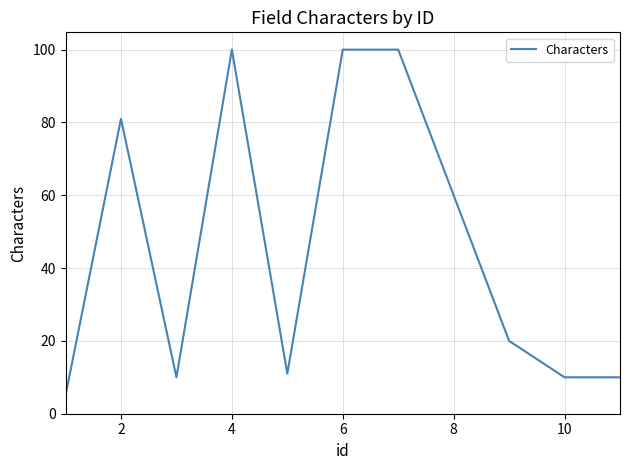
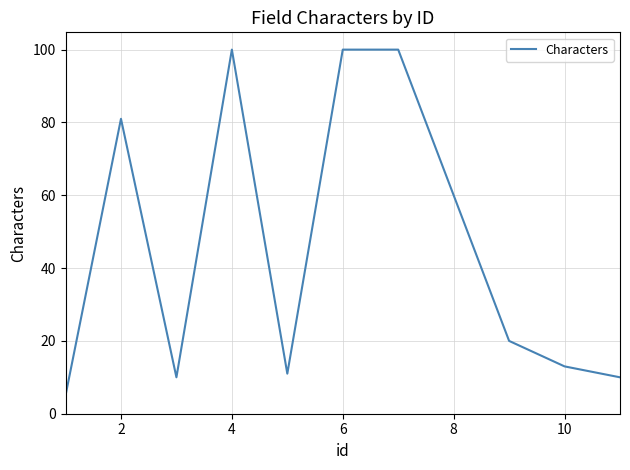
10: 10 -> 13
